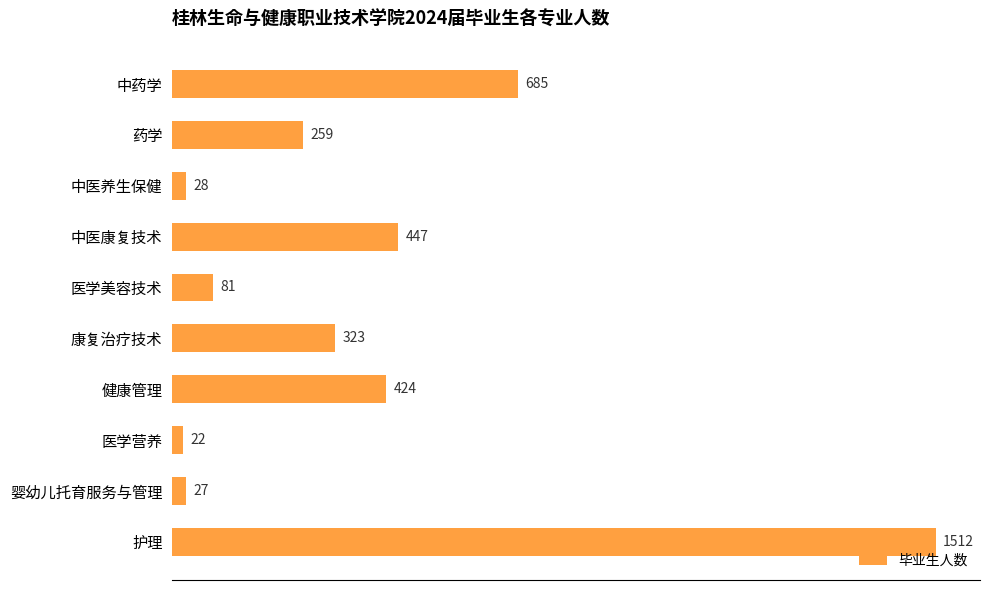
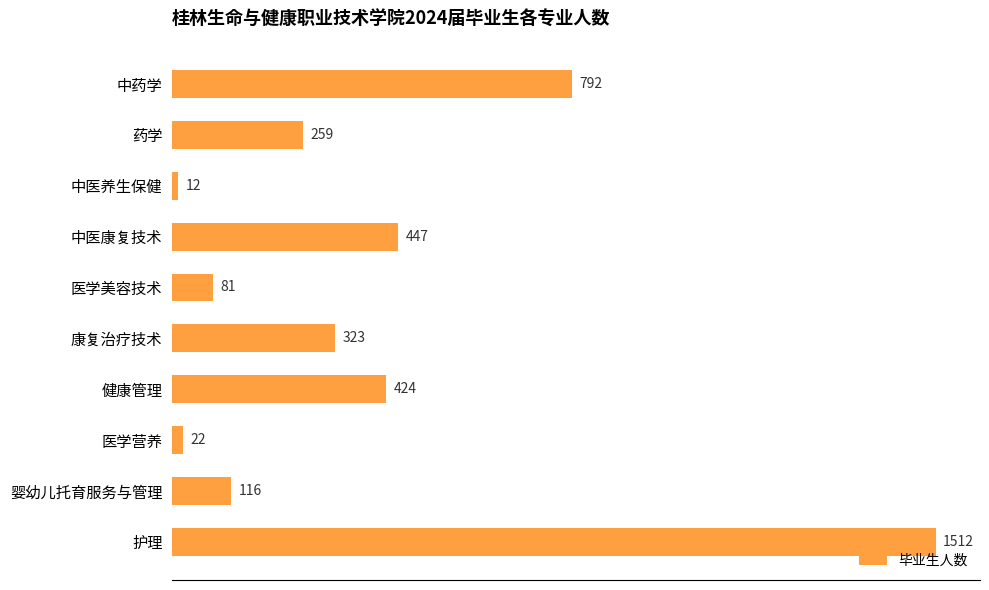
中药学: 685 -> 792
中医养生保健: 28 -> 12
婴幼儿托育服务与管理: 27 -> 116
